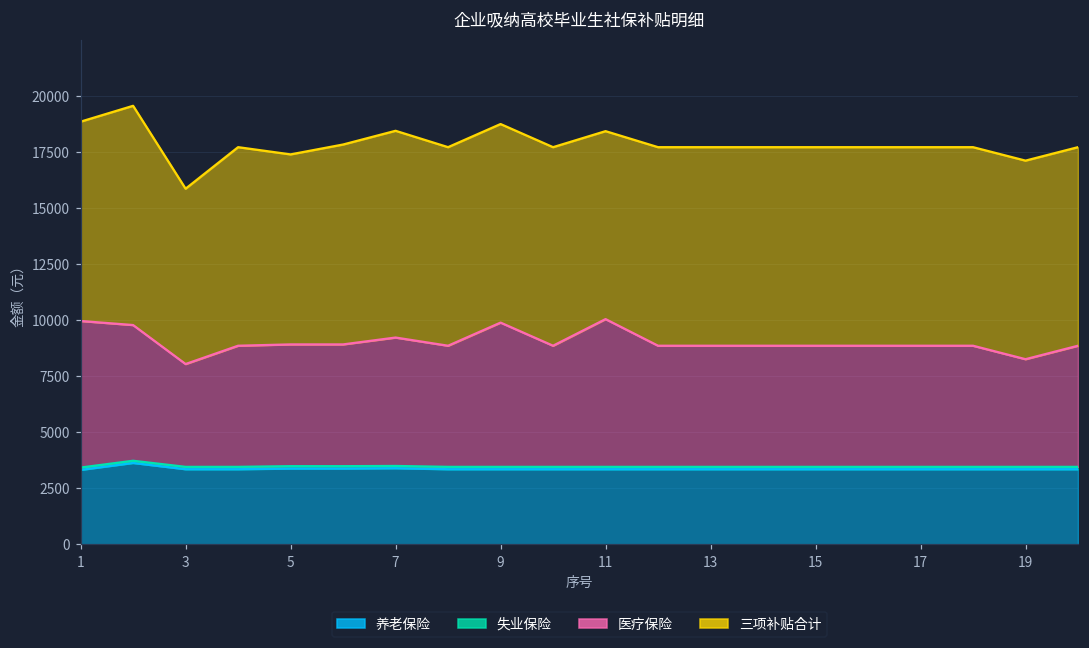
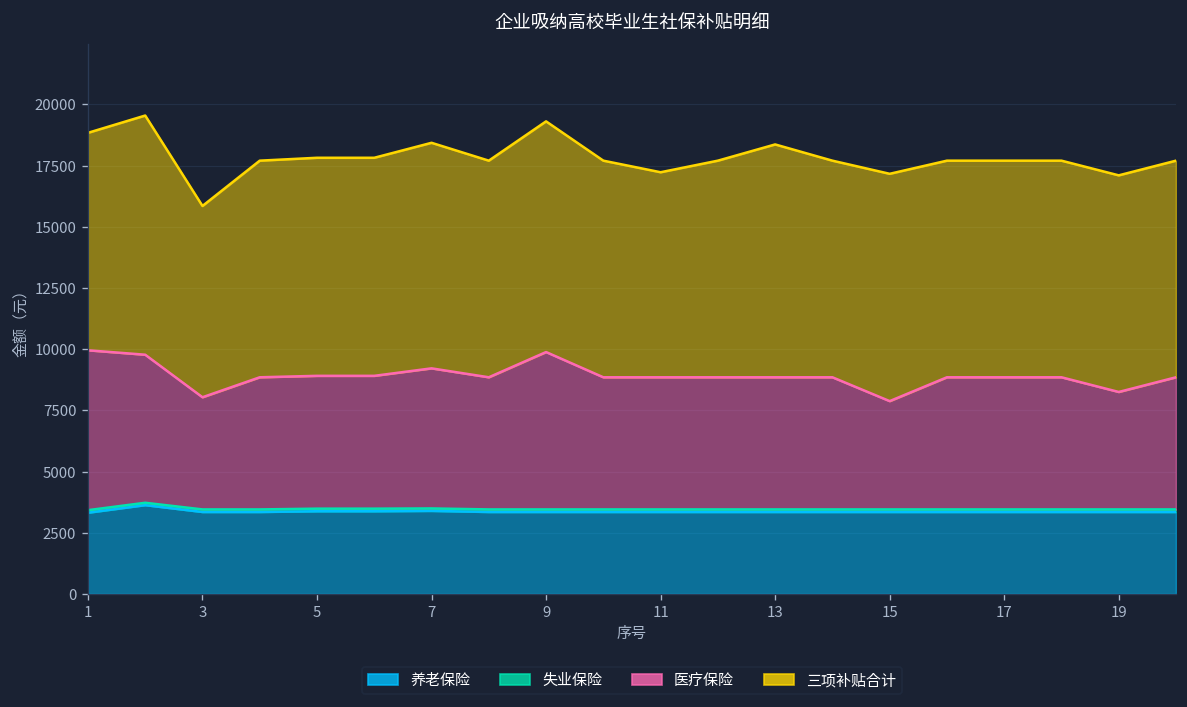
三项补贴合计, 5: 8500 -> 8900
三项补贴合计, 9: 8900 -> 9400
医疗保险, 11: 6600 -> 5400
三项补贴合计, 13: 8900 -> 9500
医疗保险, 15: 5400 -> 4400
三项补贴合计, 15: 8900 -> 9300
